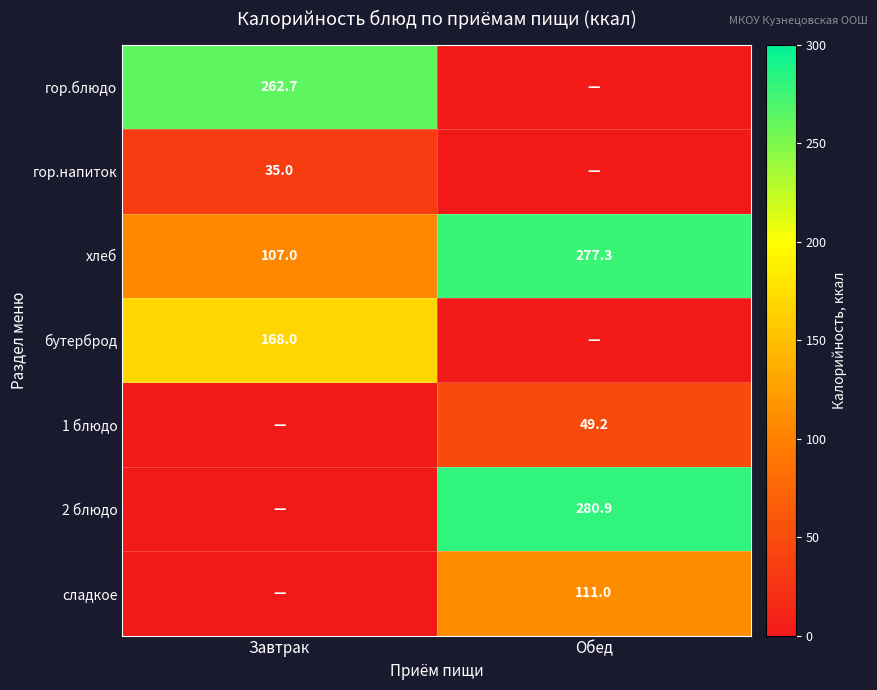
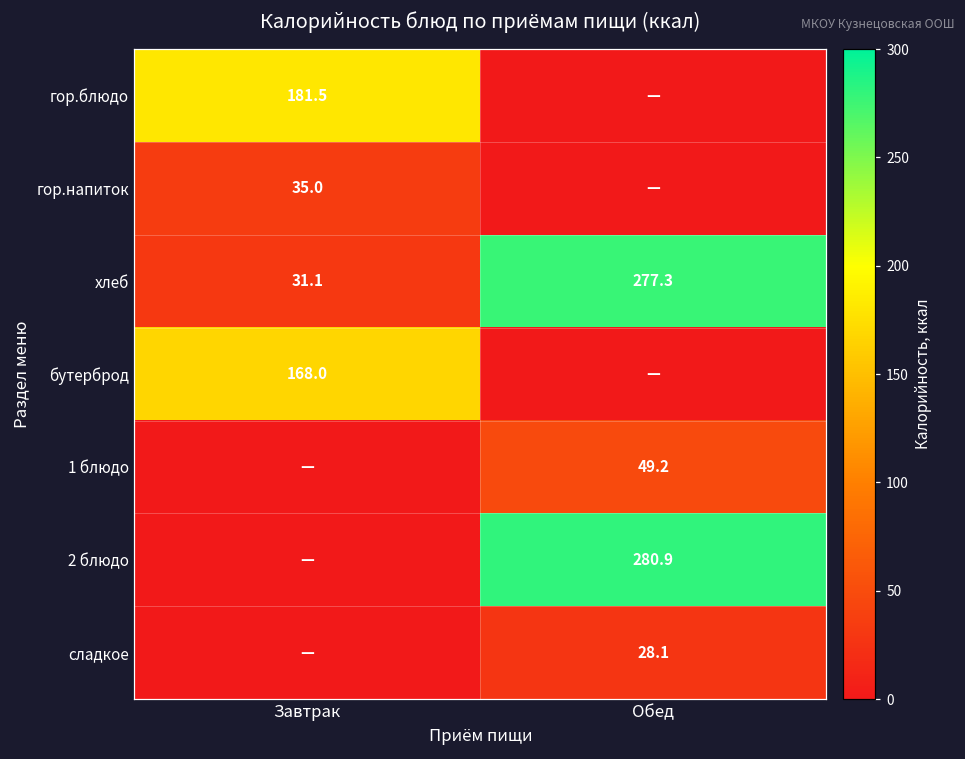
гор.блюдо, Завтрак: 262.7 -> 181.5
хлеб, Завтрак: 107.0 -> 31.1
сладкое, Обед: 111.0 -> 28.1
